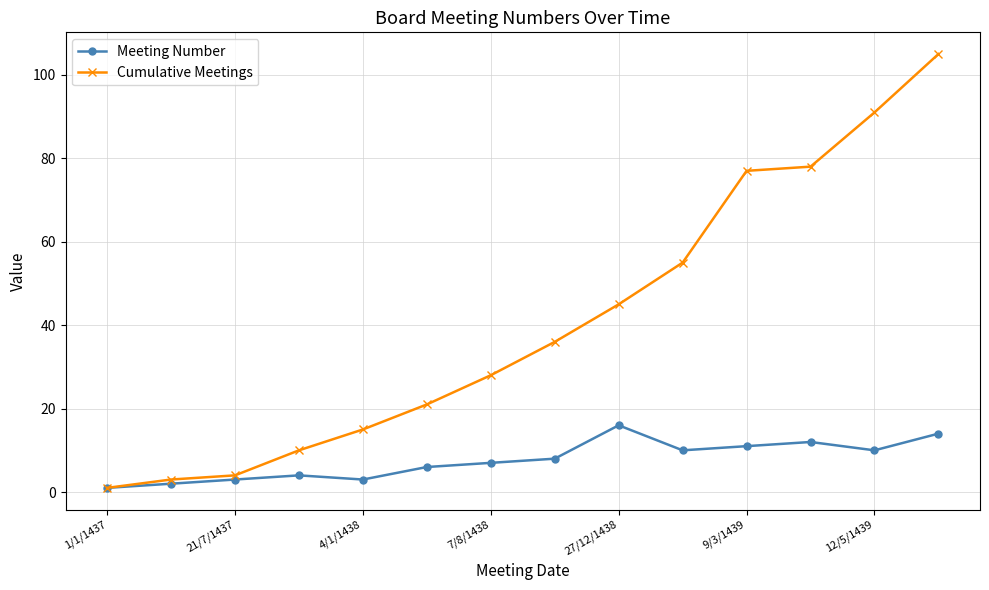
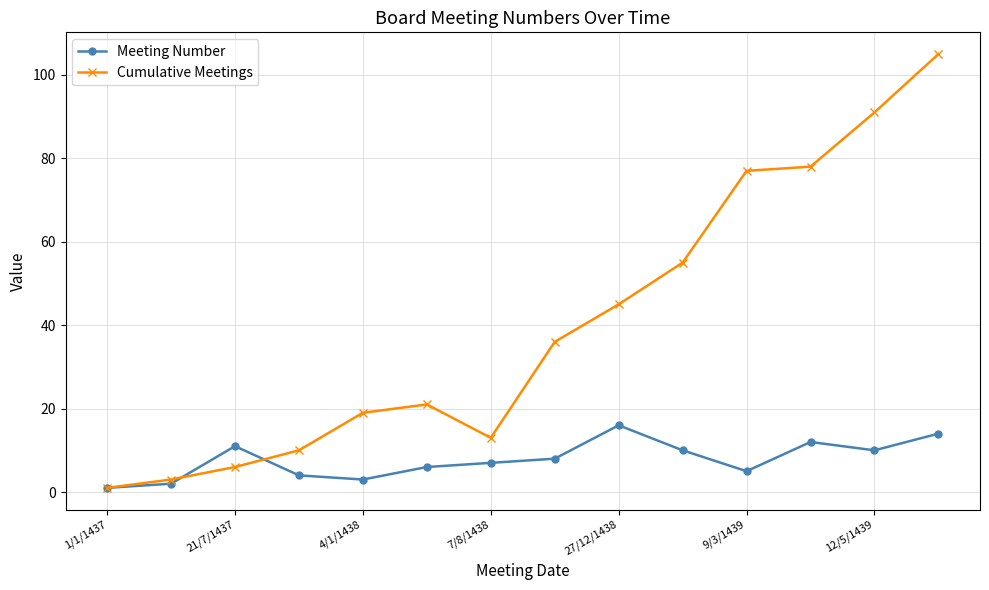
Meeting Number, 21/7/1437: 3 -> 11
Cumulative Meetings, 21/7/1437: 4 -> 6
Cumulative Meetings, 4/1/1438: 15 -> 19
Cumulative Meetings, 7/8/1438: 28 -> 13
Meeting Number, 9/3/1439: 11 -> 5
